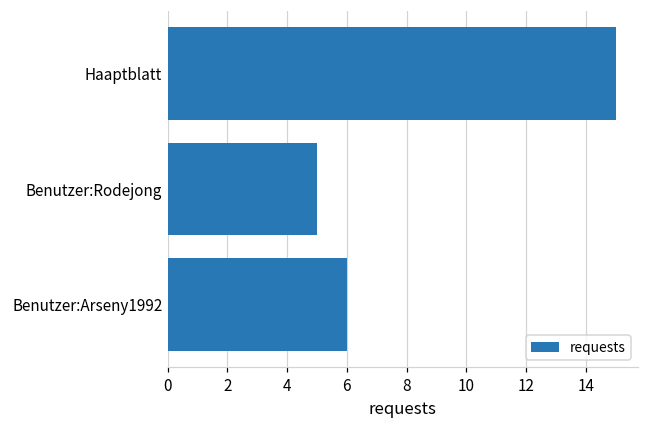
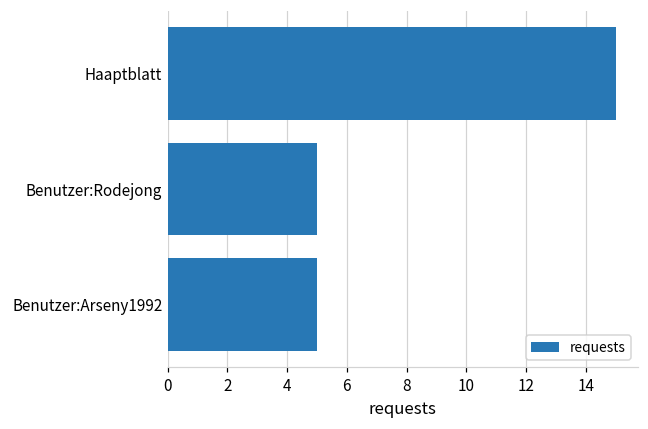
Benutzer:Arseny1992: 6 -> 5
